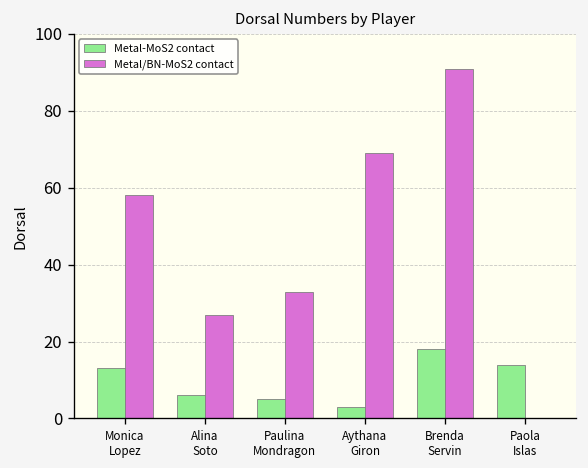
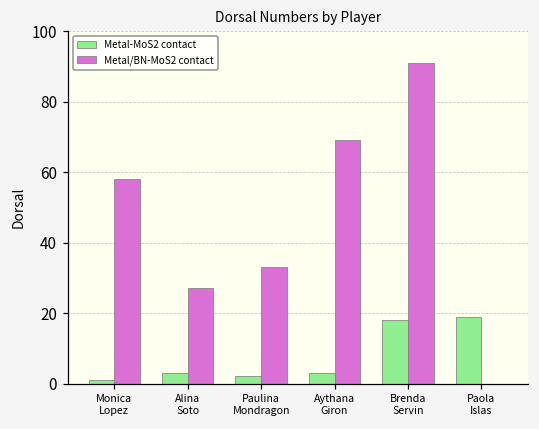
Metal-MoS2 contact, Monica Lopez: 13 -> 1
Metal-MoS2 contact, Alina Soto: 6 -> 3
Metal-MoS2 contact, Paulina Mondragon: 5 -> 2
Metal-MoS2 contact, Paola Islas: 14 -> 19
